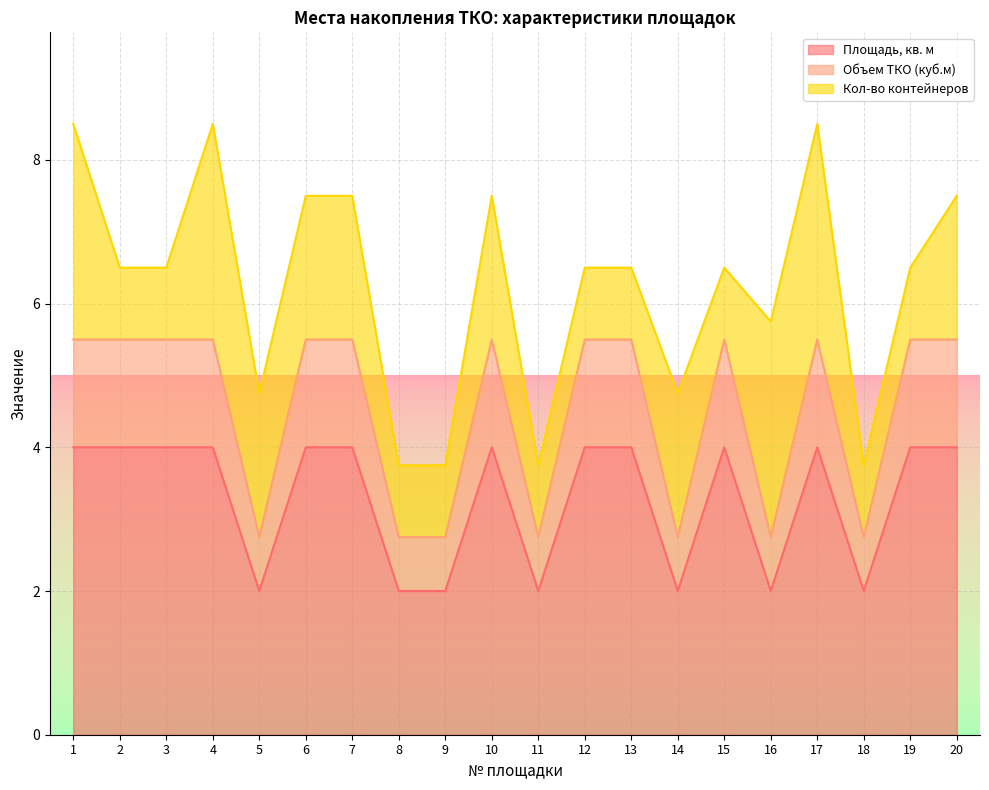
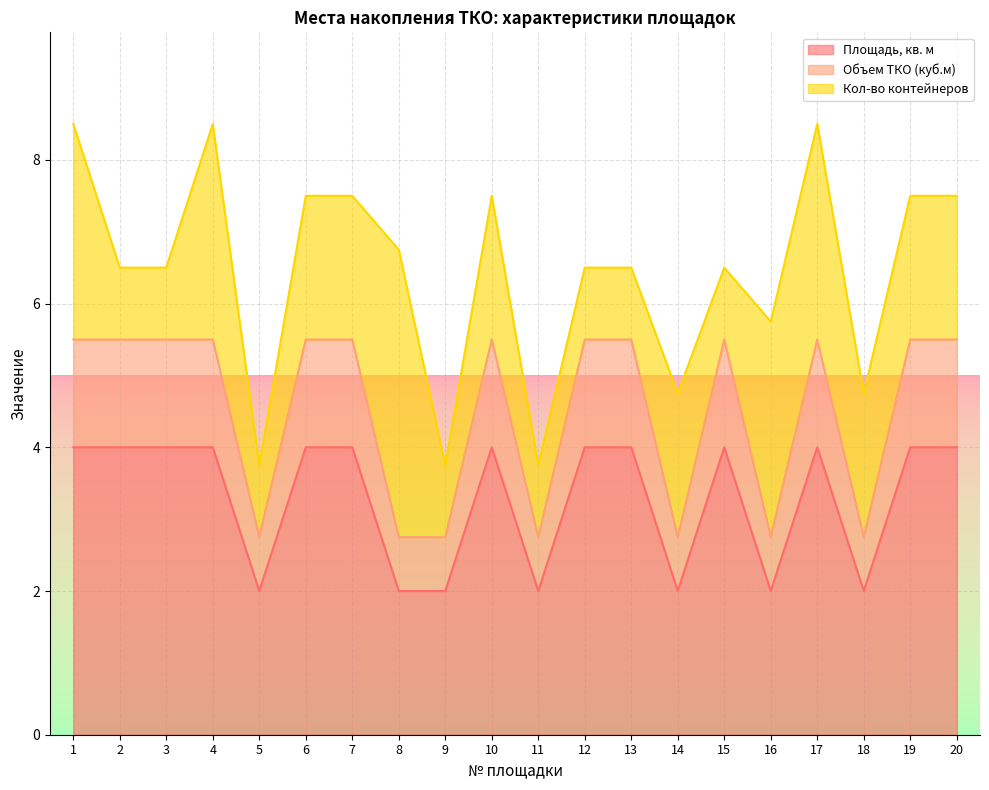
Кол-во контейнеров, 5: 2 -> 1
Кол-во контейнеров, 8: 1 -> 4
Кол-во контейнеров, 18: 1 -> 2
Кол-во контейнеров, 19: 1 -> 2
